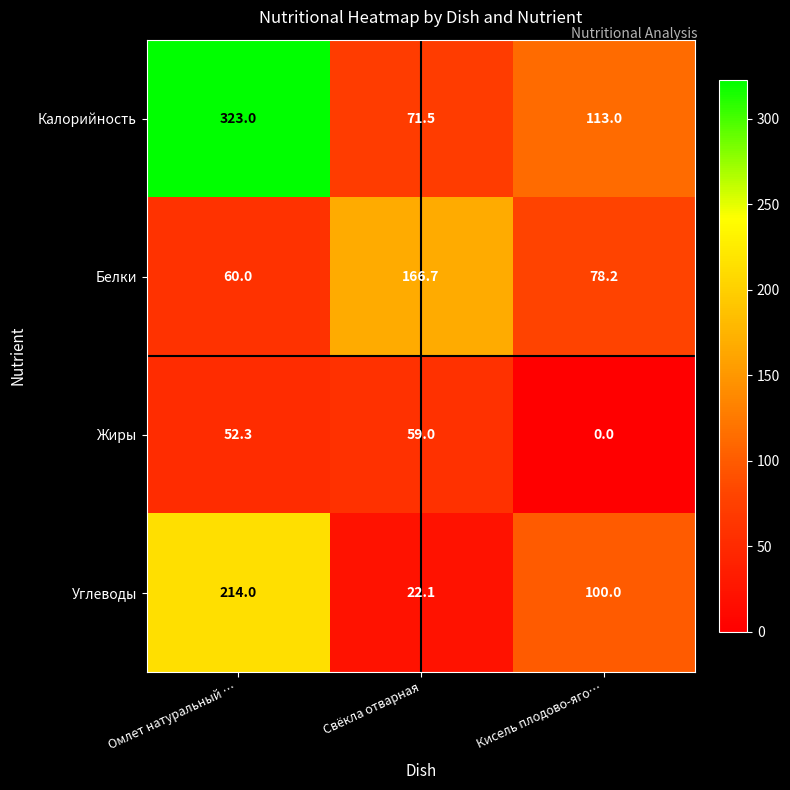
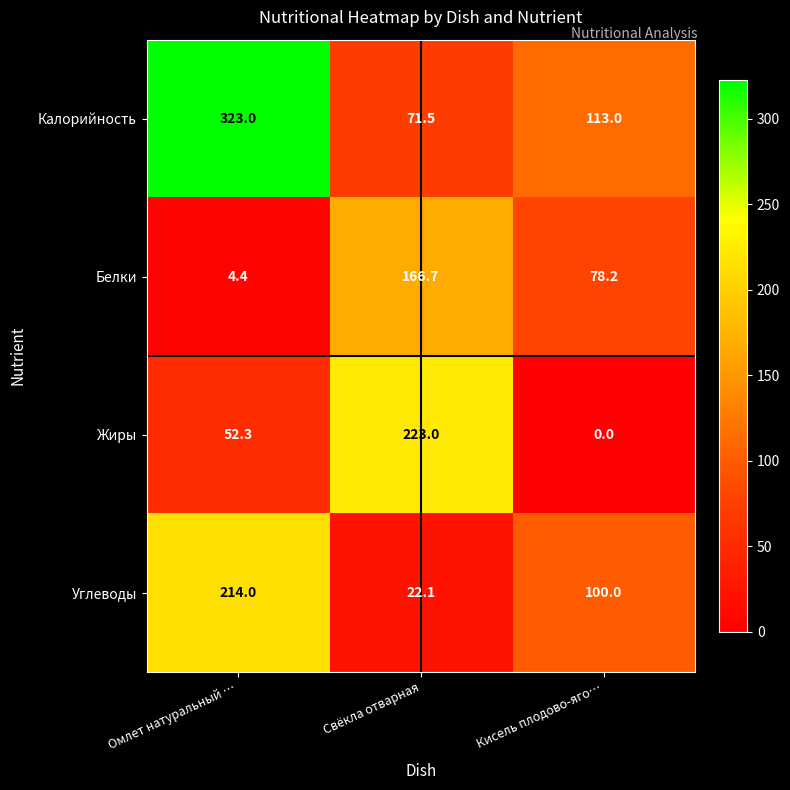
Белки, Омлет натуральный …: 60.0 -> 4.4
Жиры, Свёкла отварная: 59.0 -> 223.0
